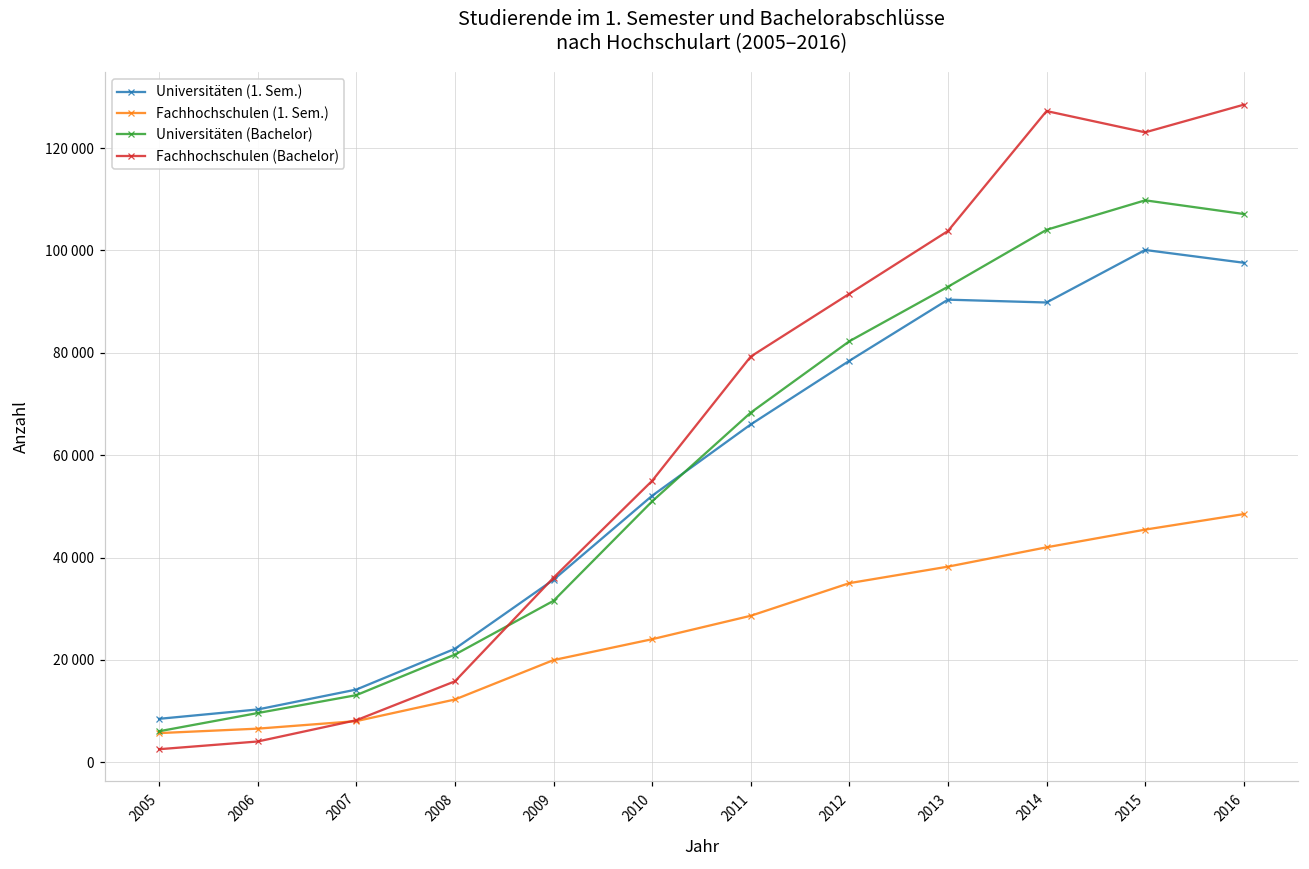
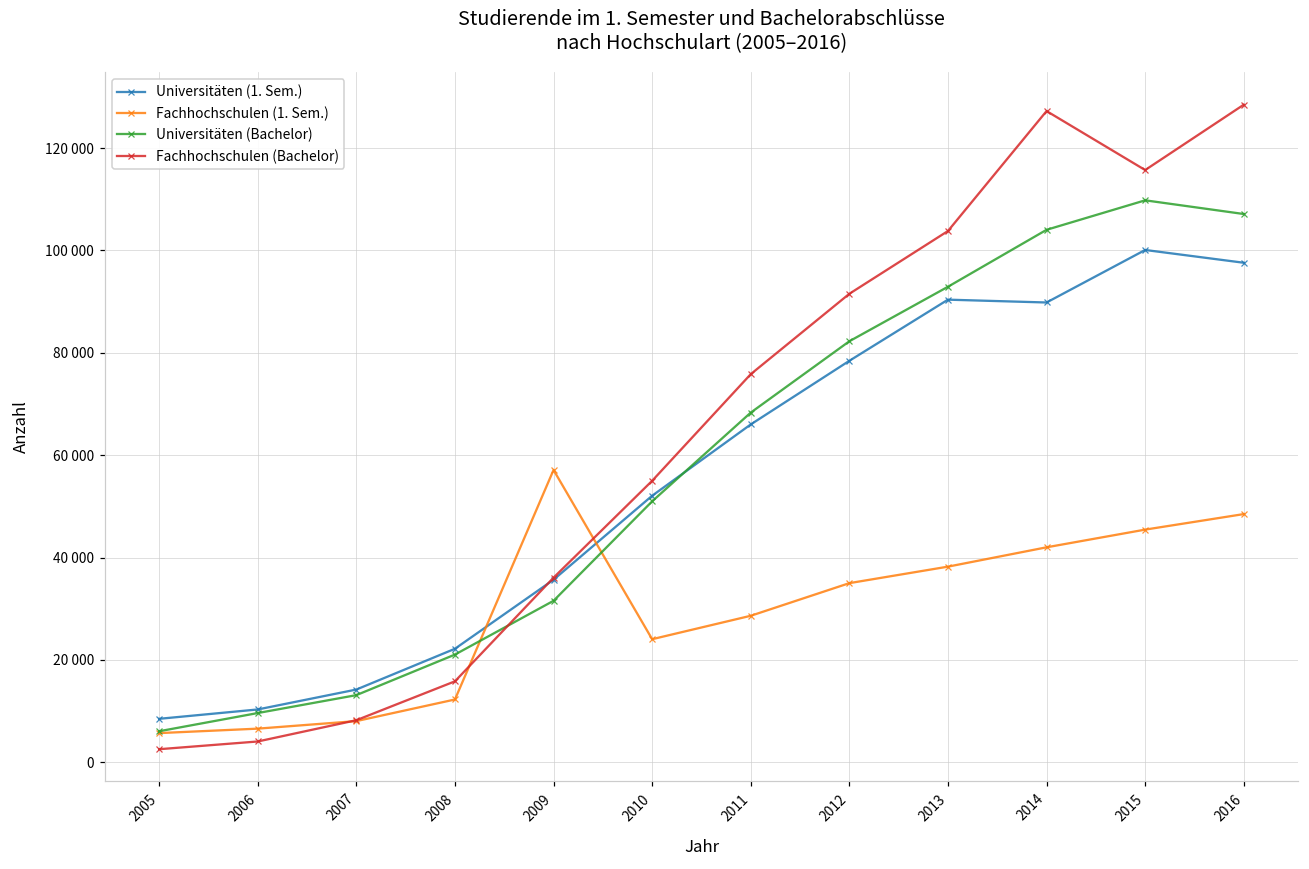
Fachhochschulen (1. Sem.), 2009: 20000 -> 57000
Fachhochschulen (Bachelor), 2011: 79000 -> 76000
Fachhochschulen (Bachelor), 2015: 123000 -> 116000
